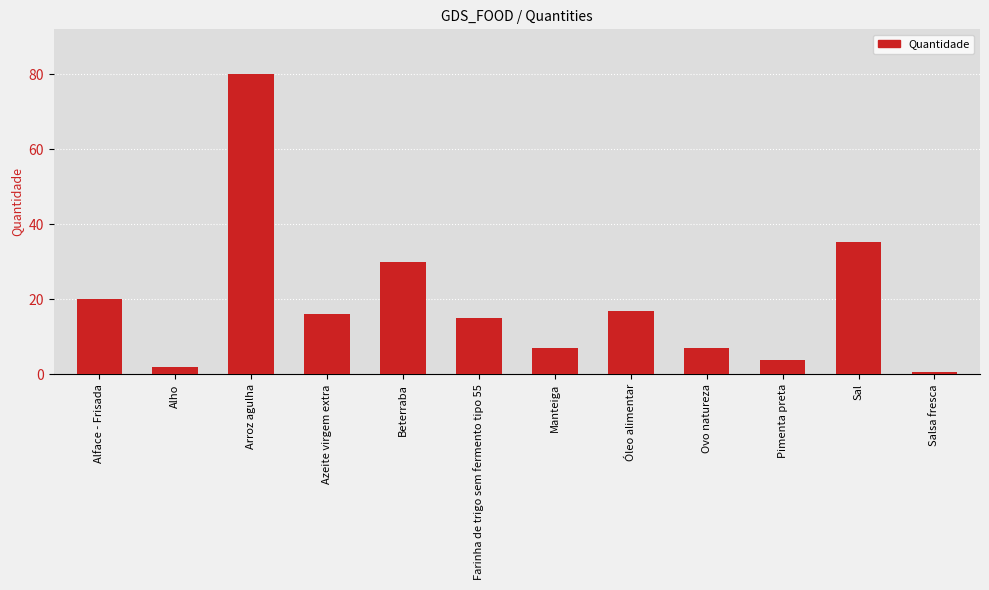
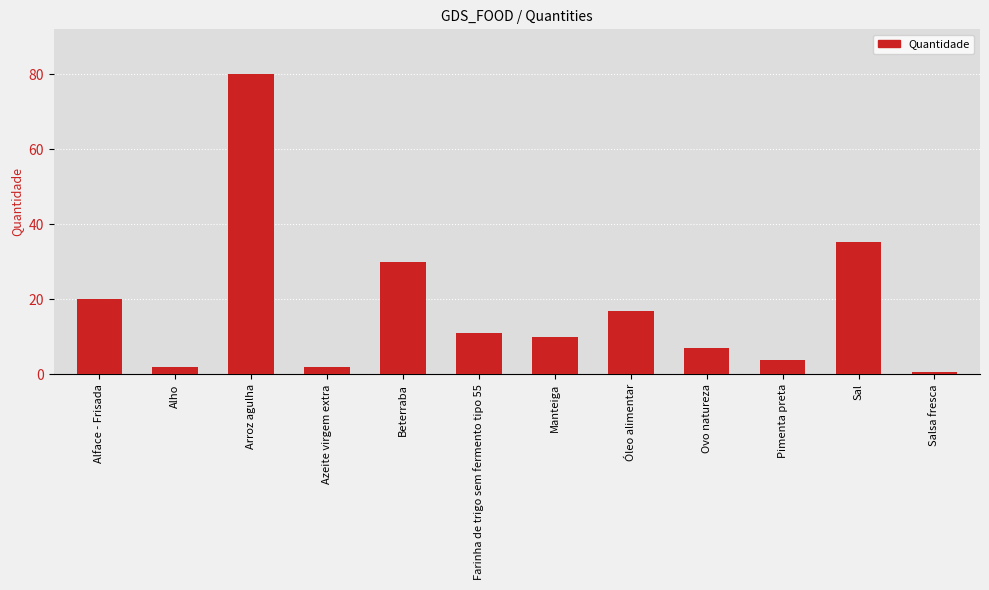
Azeite virgem extra: 16 -> 2
Farinha de trigo sem fermento tipo 55: 15 -> 11
Manteiga: 7 -> 10
